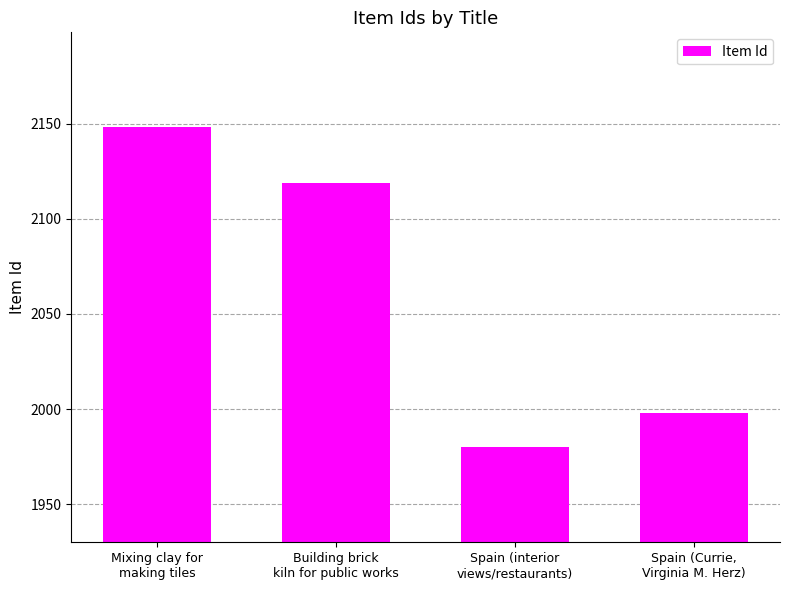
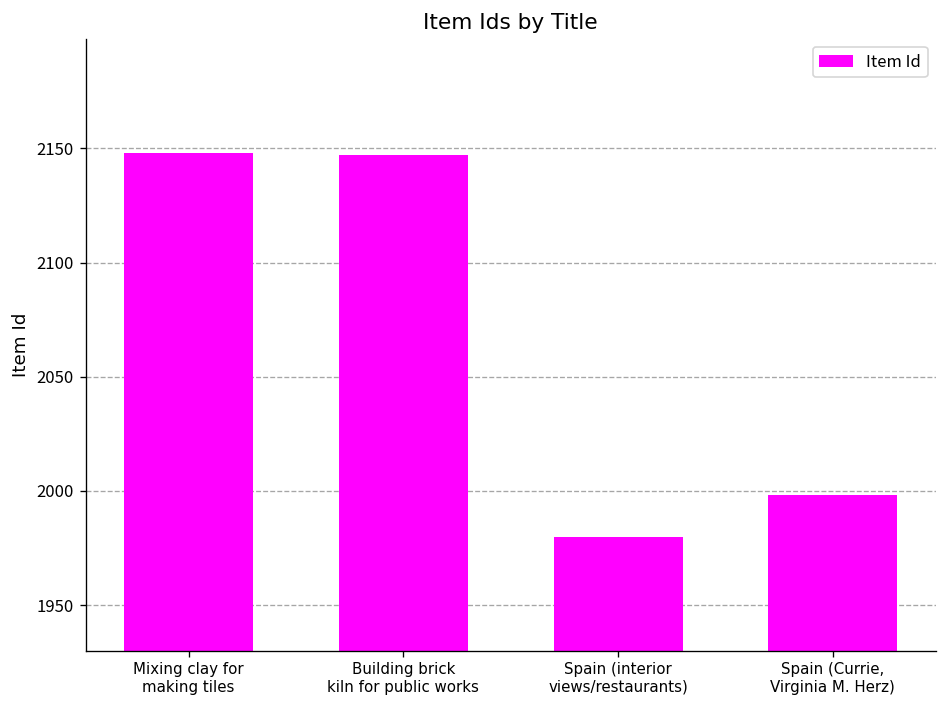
Building brick kiln for public works: 2119 -> 2147
